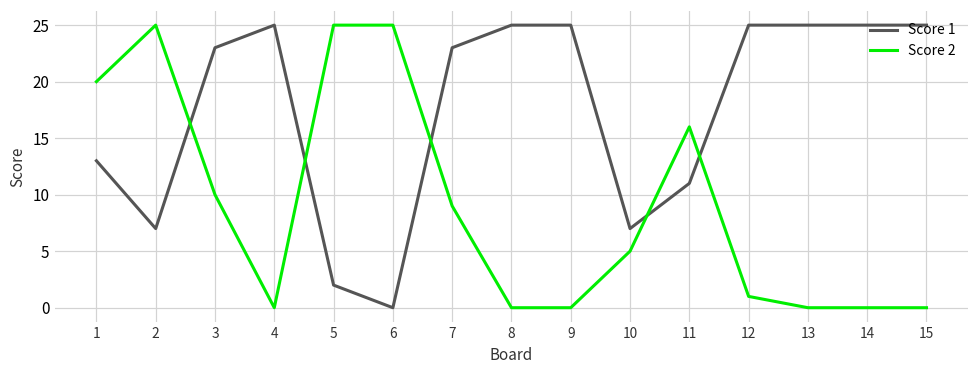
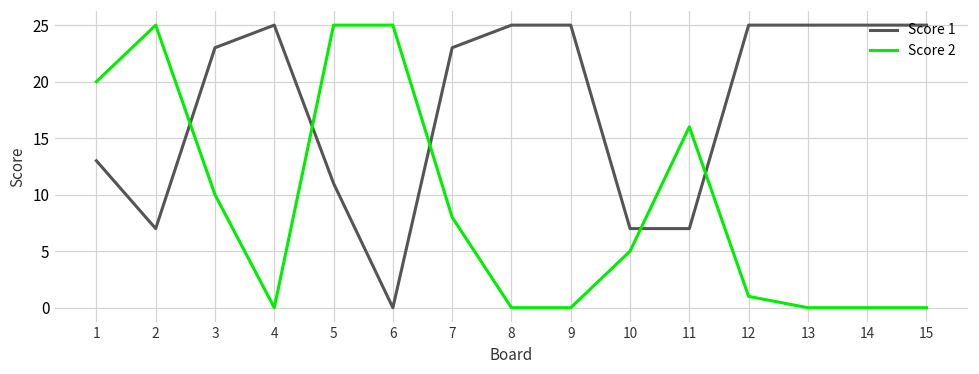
Score 1, 5: 2 -> 11
Score 2, 7: 9 -> 8
Score 1, 11: 11 -> 7
